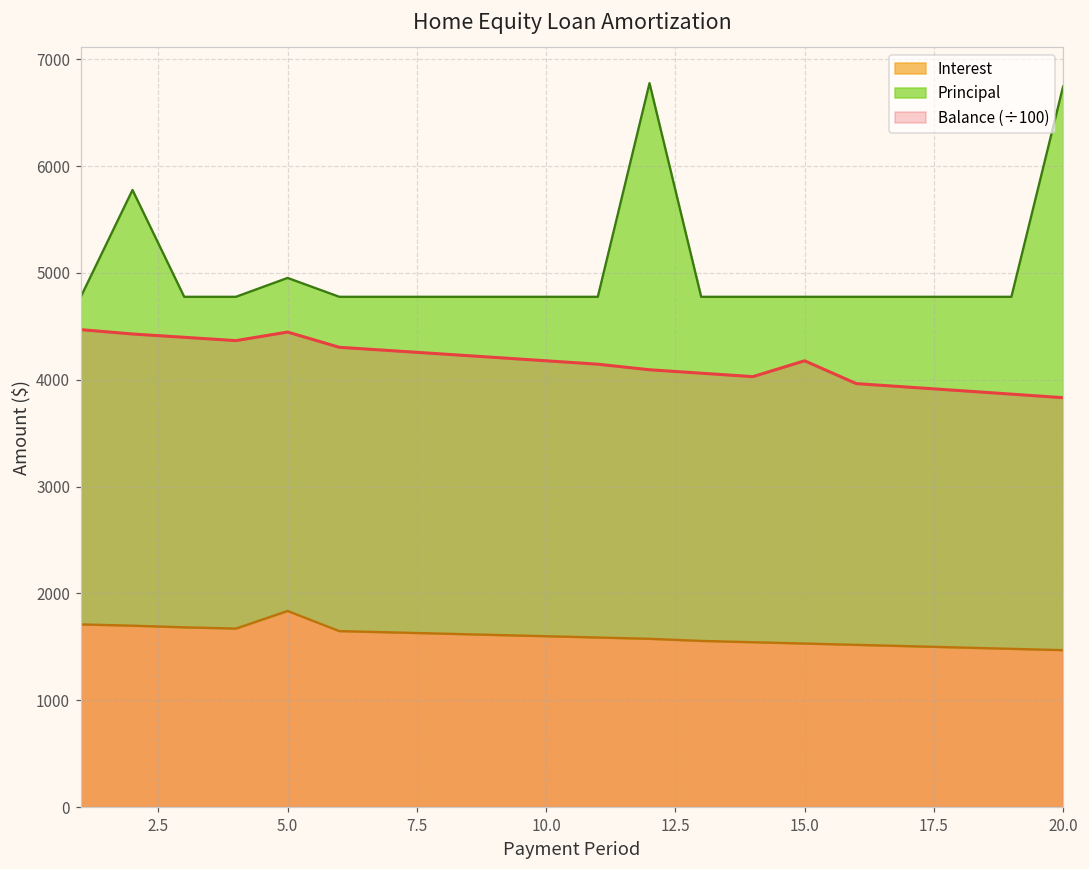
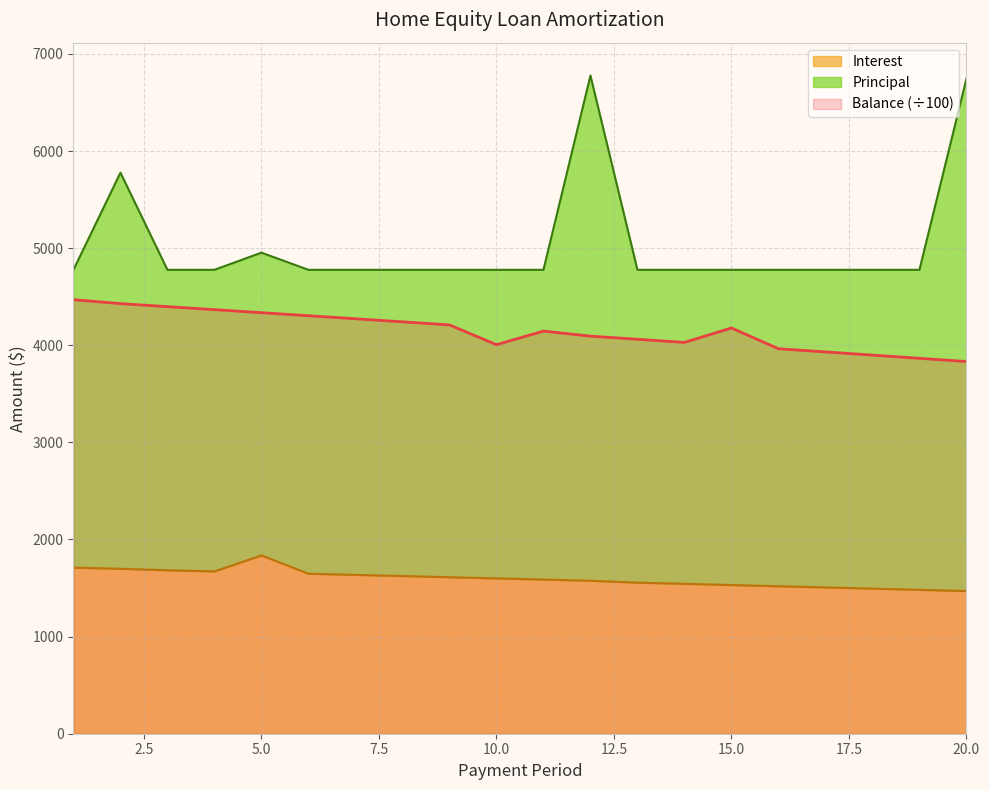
Balance (÷100), 5.0: 4400 -> 4300
Balance (÷100), 10.0: 4200 -> 4000
